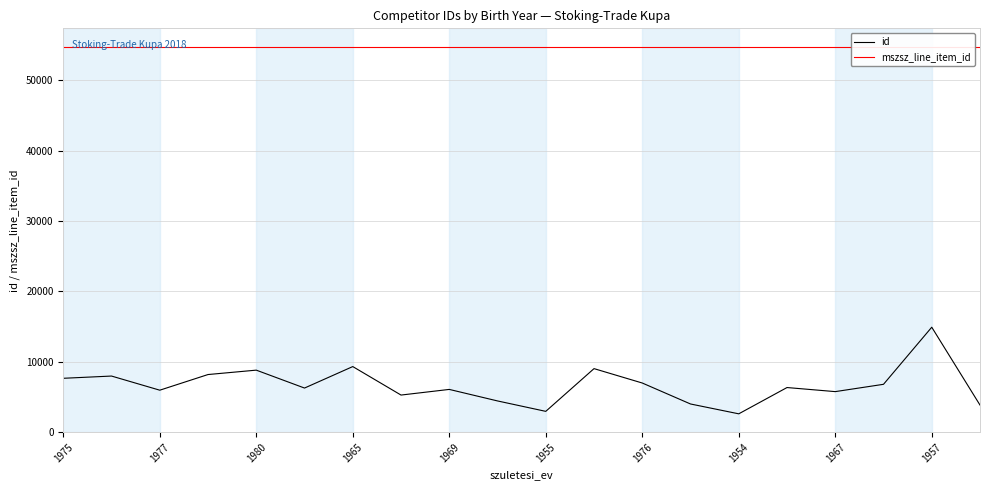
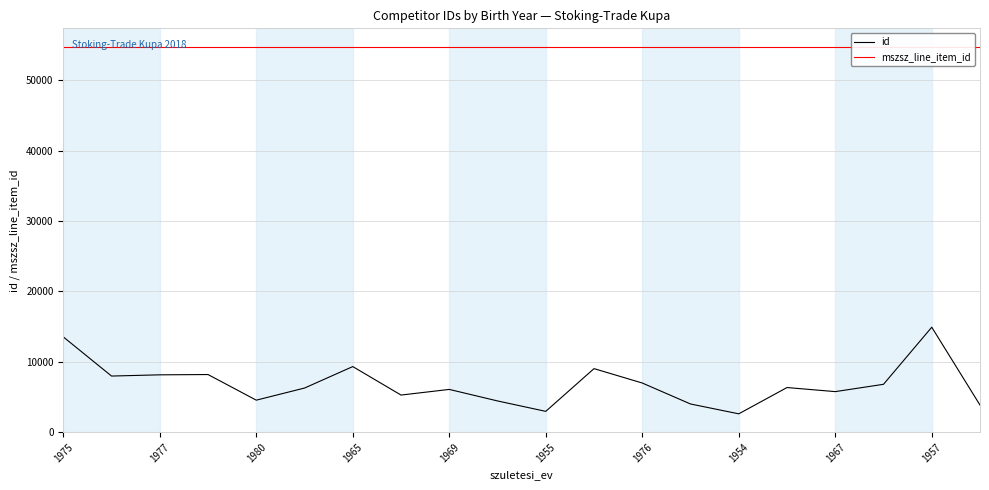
id, 1975: 8000 -> 14000
id, 1977: 6000 -> 8000
id, 1980: 9000 -> 5000
